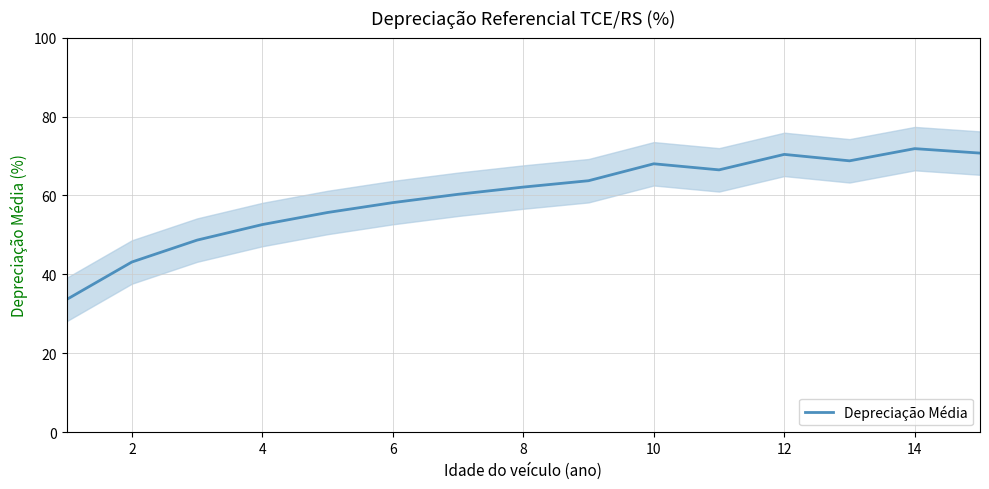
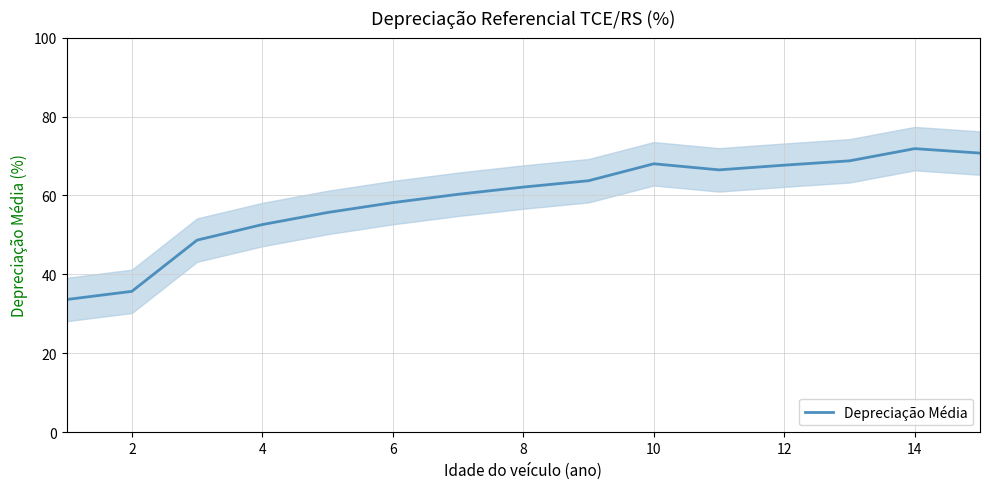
Depreciação Média, 2: 43 -> 36
Depreciação Média, 12: 70 -> 68
